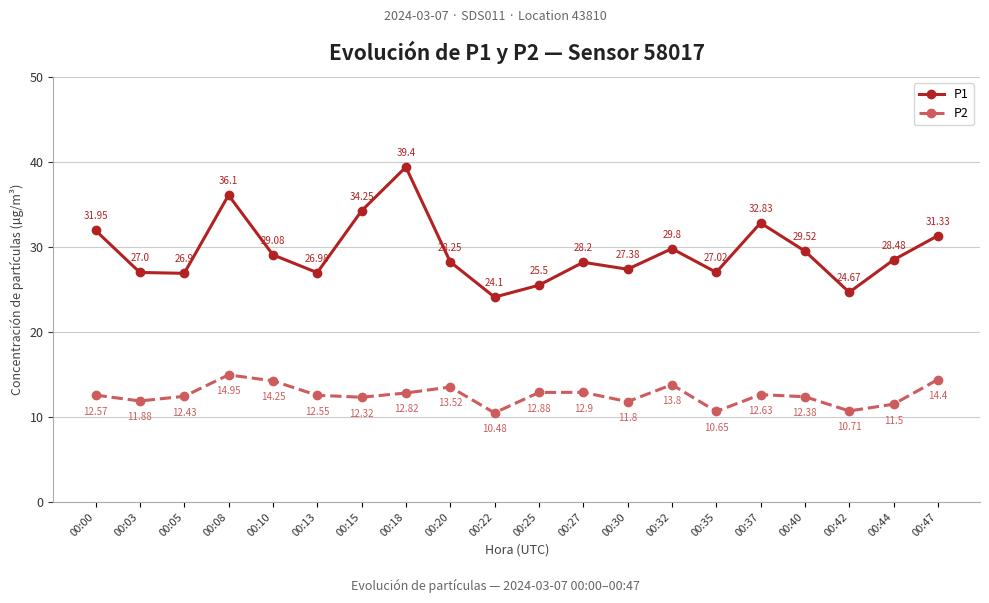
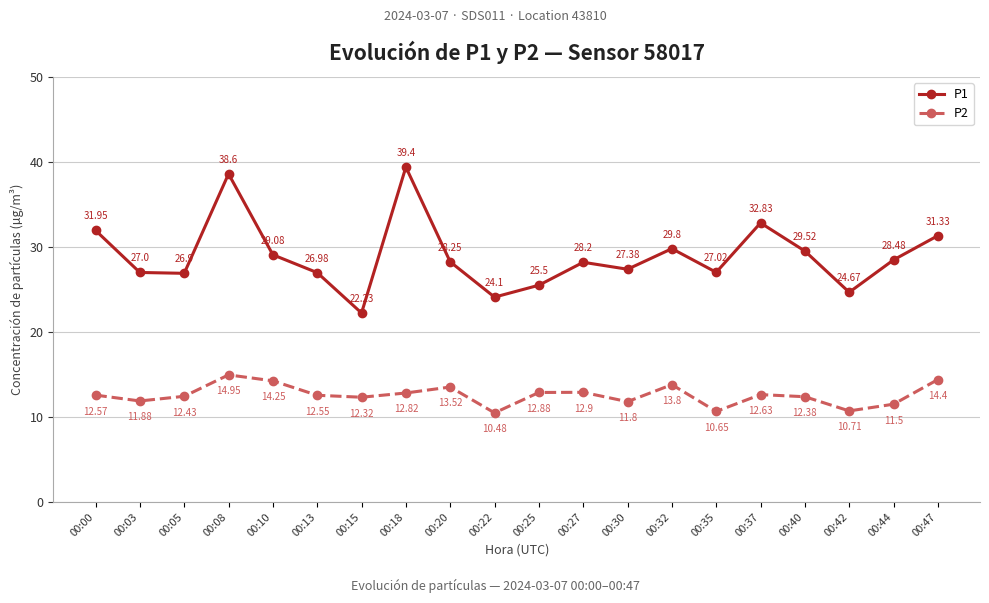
P1, 00:08: 36.1 -> 38.6
P1, 00:15: 34.25 -> 22.23
